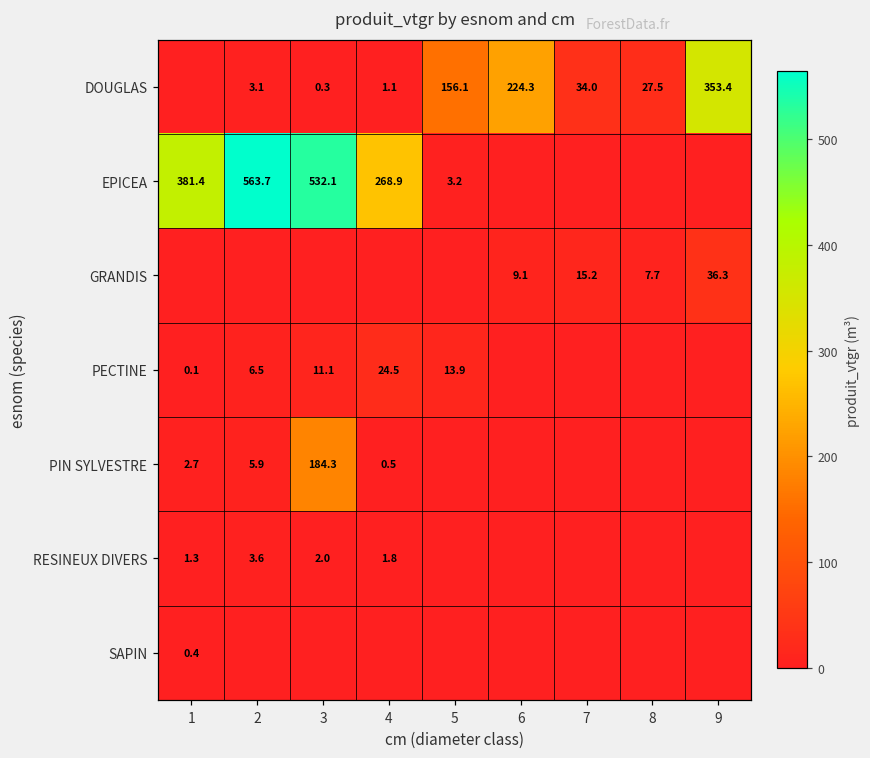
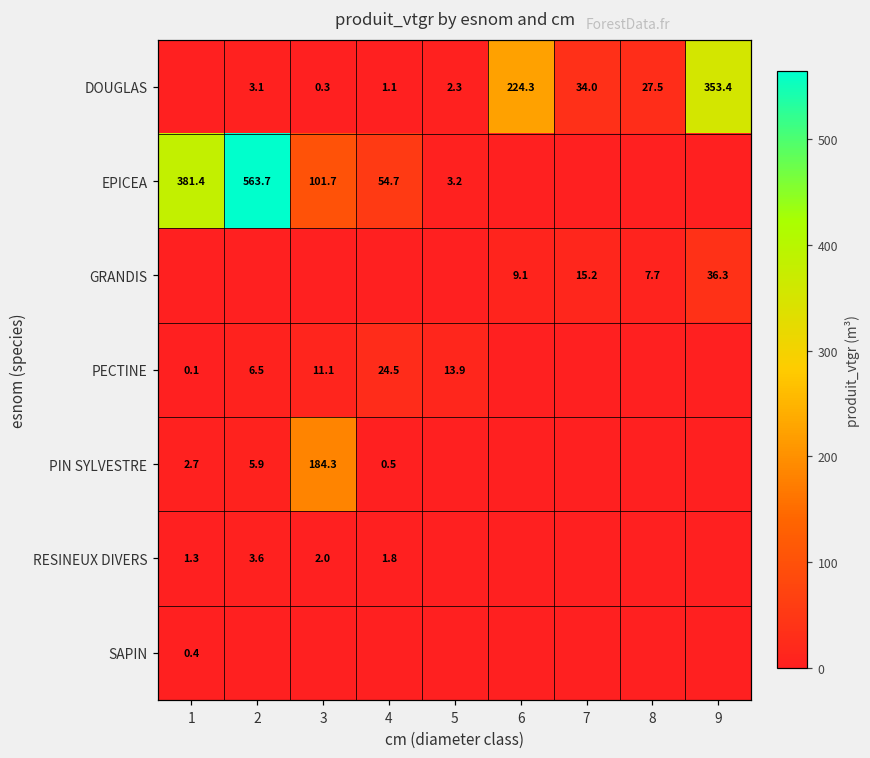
DOUGLAS, 5: 156.1 -> 2.3
EPICEA, 3: 532.1 -> 101.7
EPICEA, 4: 268.9 -> 54.7
